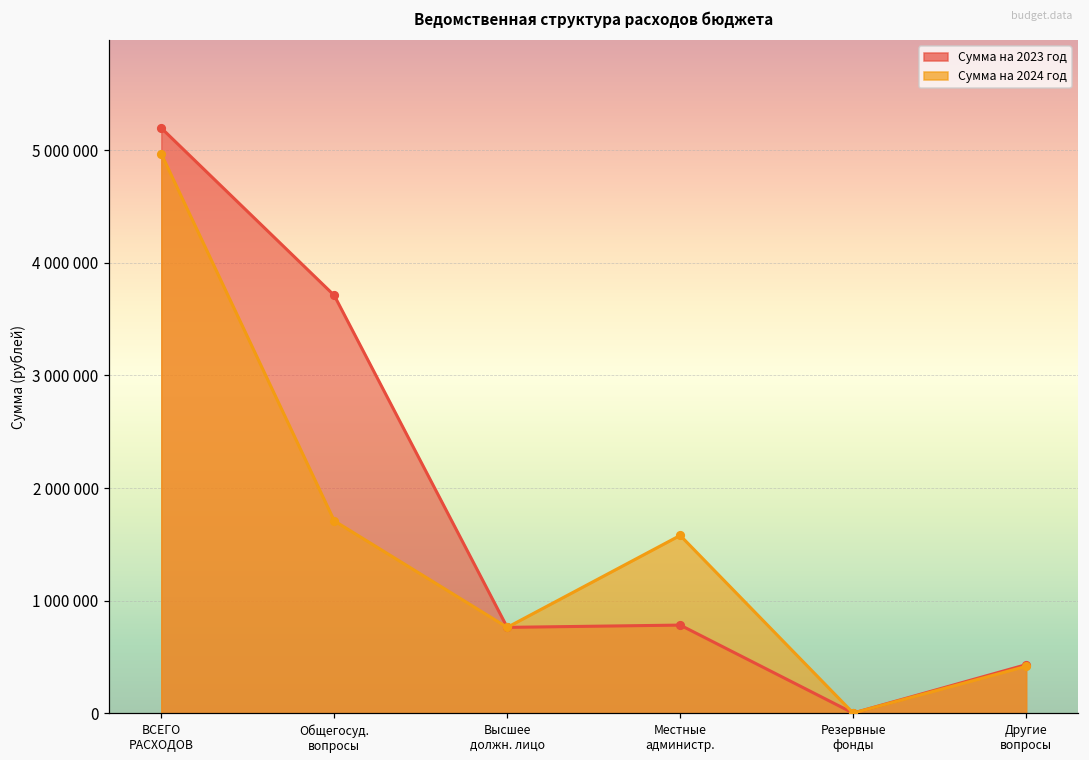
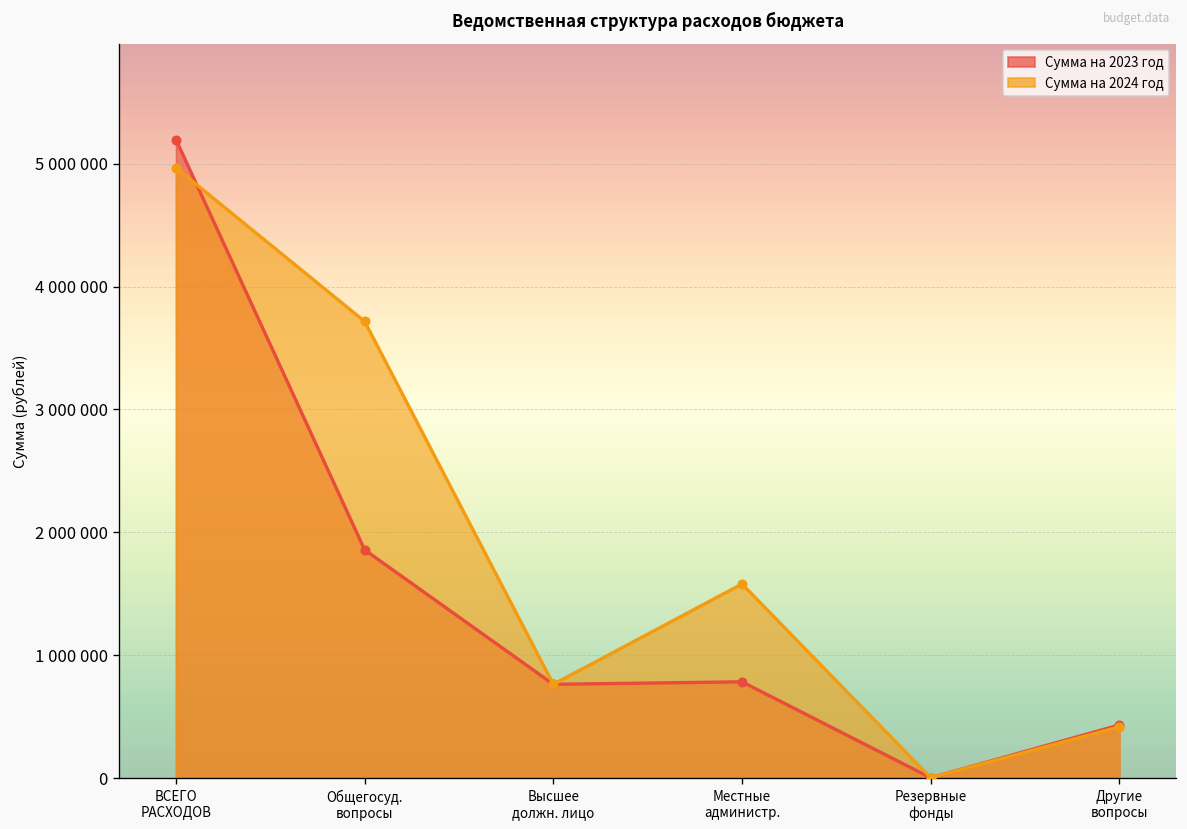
Сумма на 2023 год, Общегосуд. вопросы: 3710000 -> 1860000
Сумма на 2024 год, Общегосуд. вопросы: 1710000 -> 3720000
